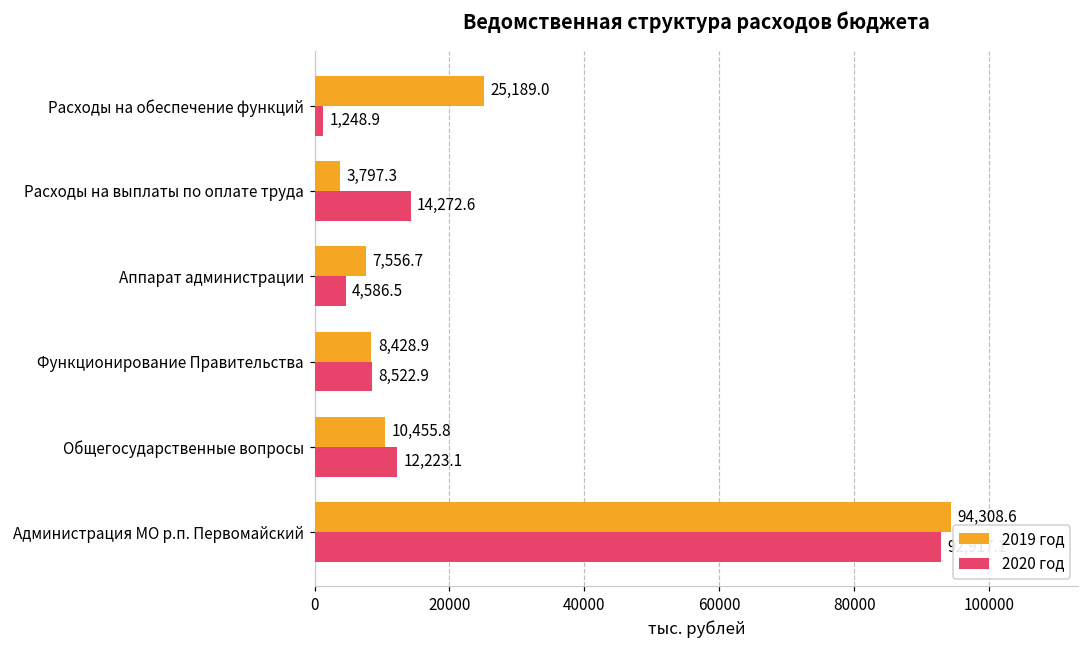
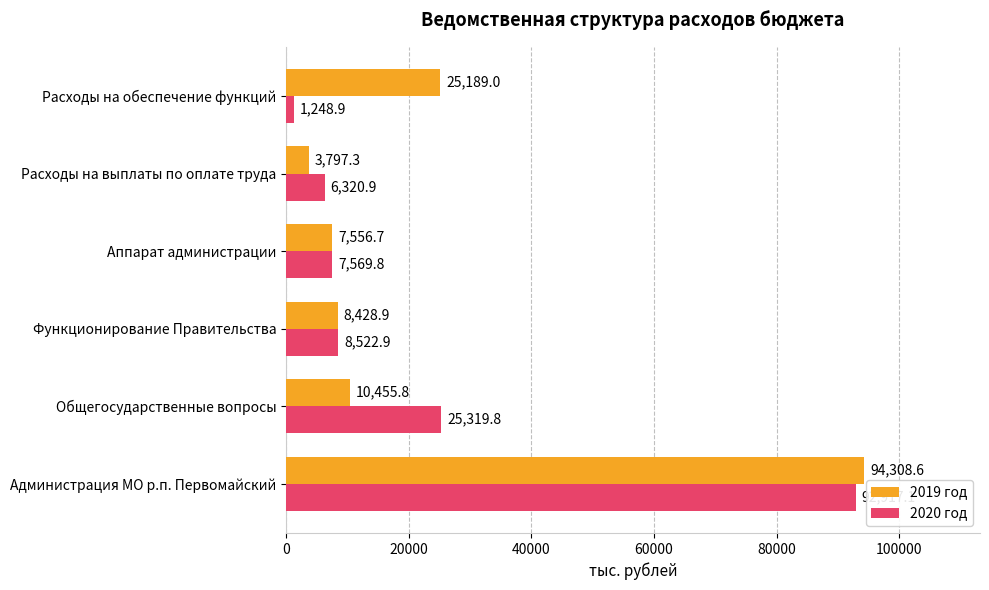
2020 год, Расходы на выплаты по оплате труда: 14,272.6 -> 6,320.9
2020 год, Аппарат администрации: 4,586.5 -> 7,569.8
2020 год, Общегосударственные вопросы: 12,223.1 -> 25,319.8
